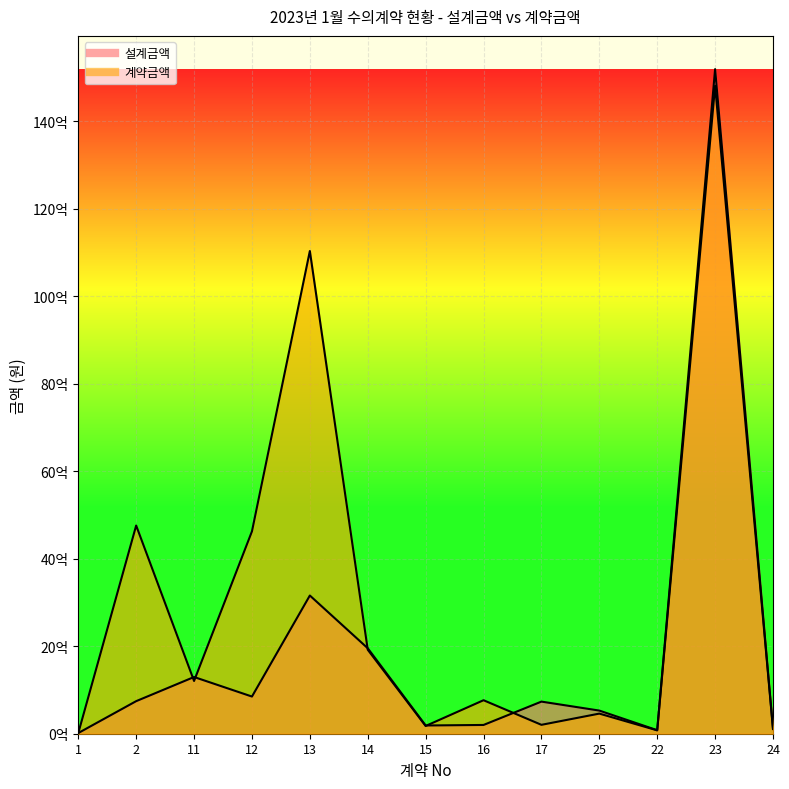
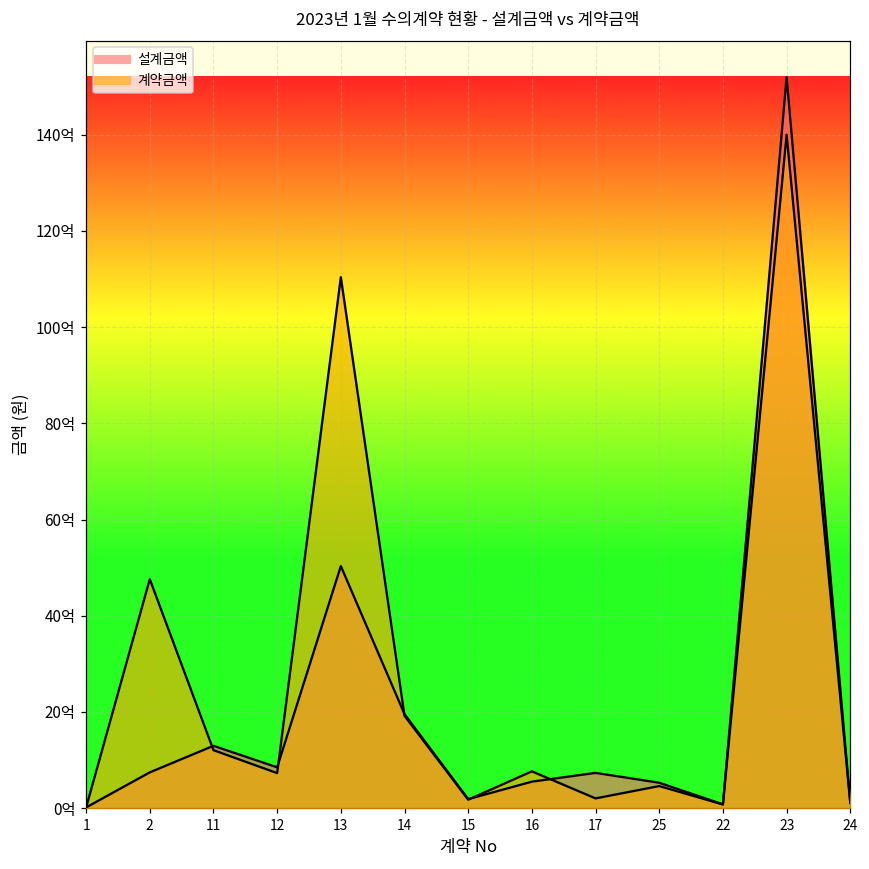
계약금액, 12: 46억 -> 7억
설계금액, 13: 32억 -> 50억
설계금액, 16: 2억 -> 6억
계약금액, 23: 148억 -> 140억
